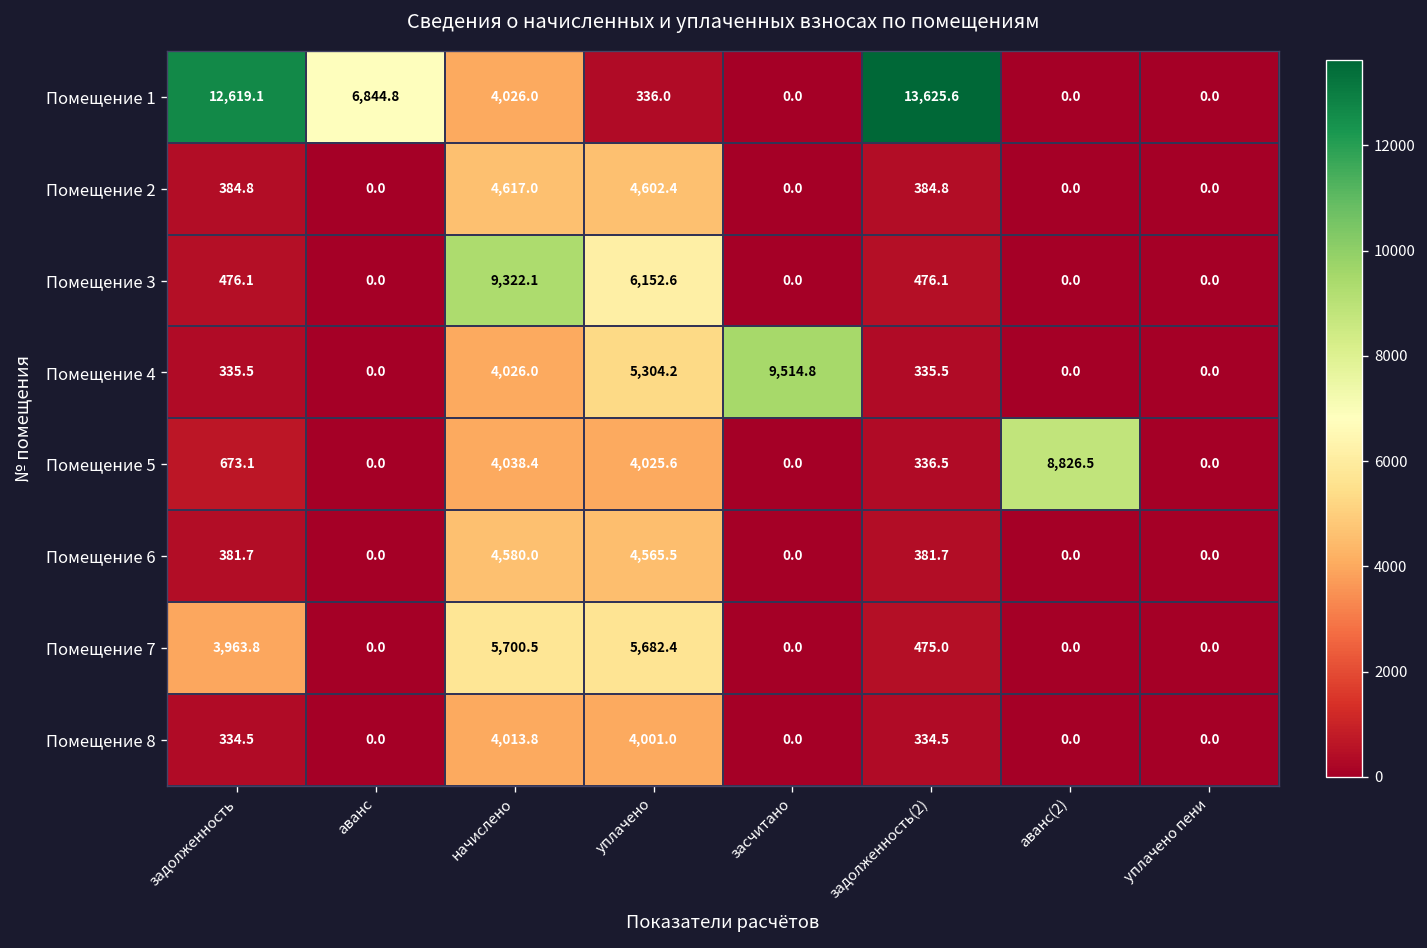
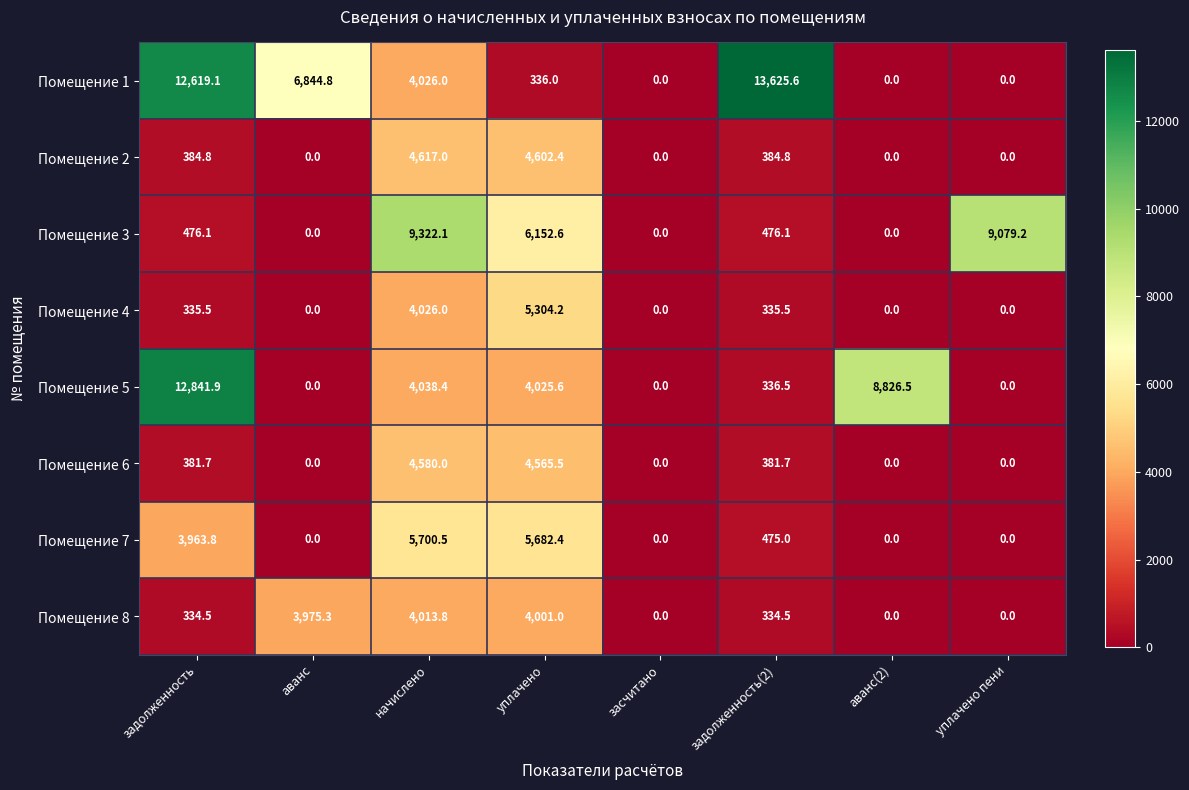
Помещение 3, уплачено пени: 0.0 -> 9,079.2
Помещение 4, засчитано: 9,514.8 -> 0.0
Помещение 5, задолженность: 673.1 -> 12,841.9
Помещение 8, аванс: 0.0 -> 3,975.3
